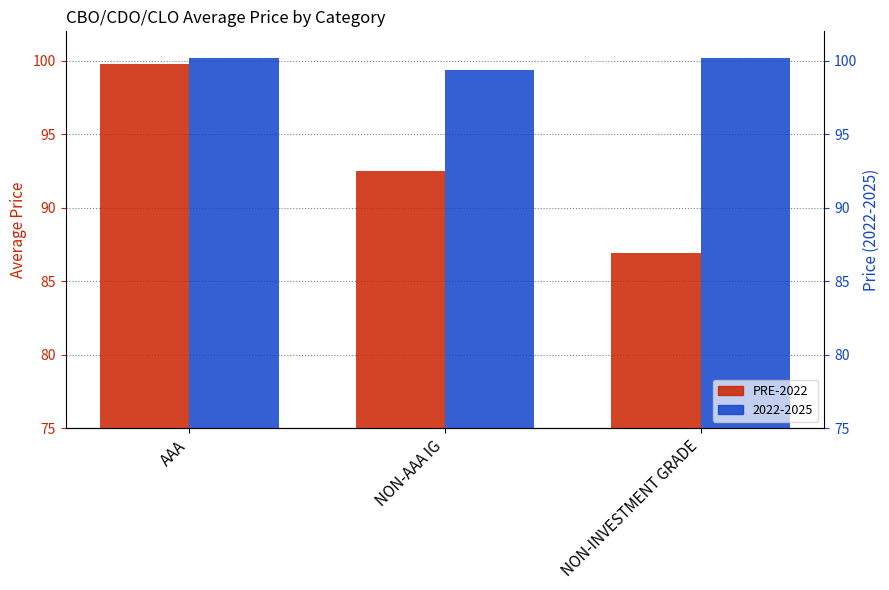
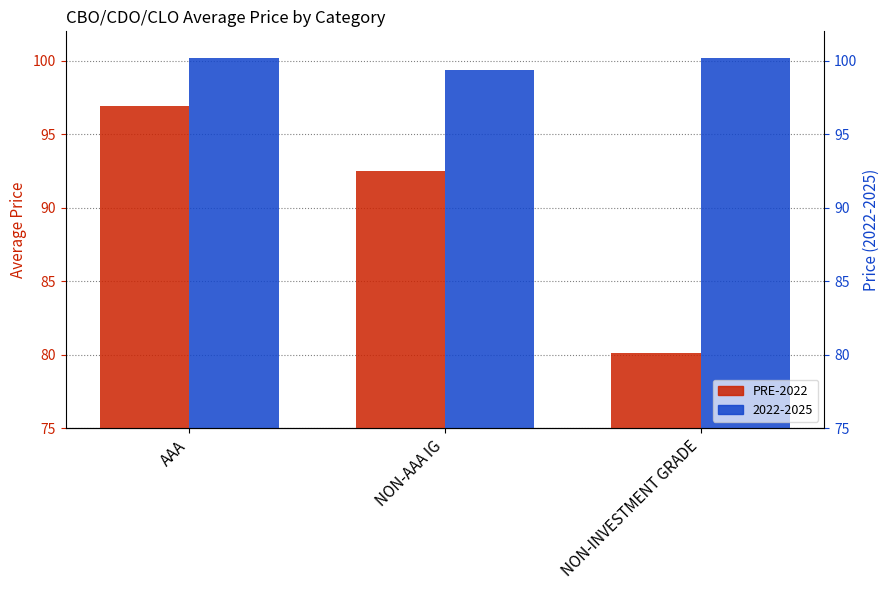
PRE-2022, AAA: 99.8 -> 96.9
PRE-2022, NON-INVESTMENT GRADE: 86.9 -> 80.1
